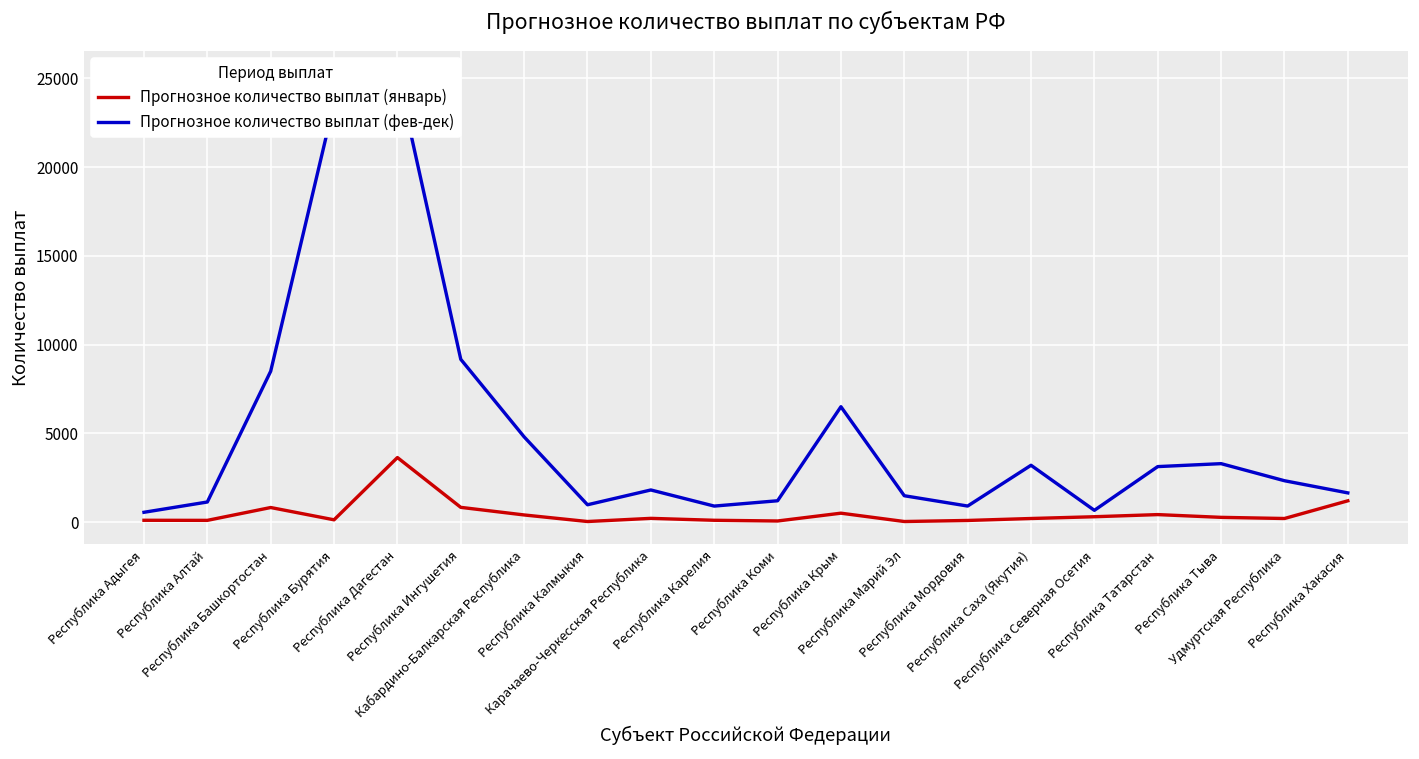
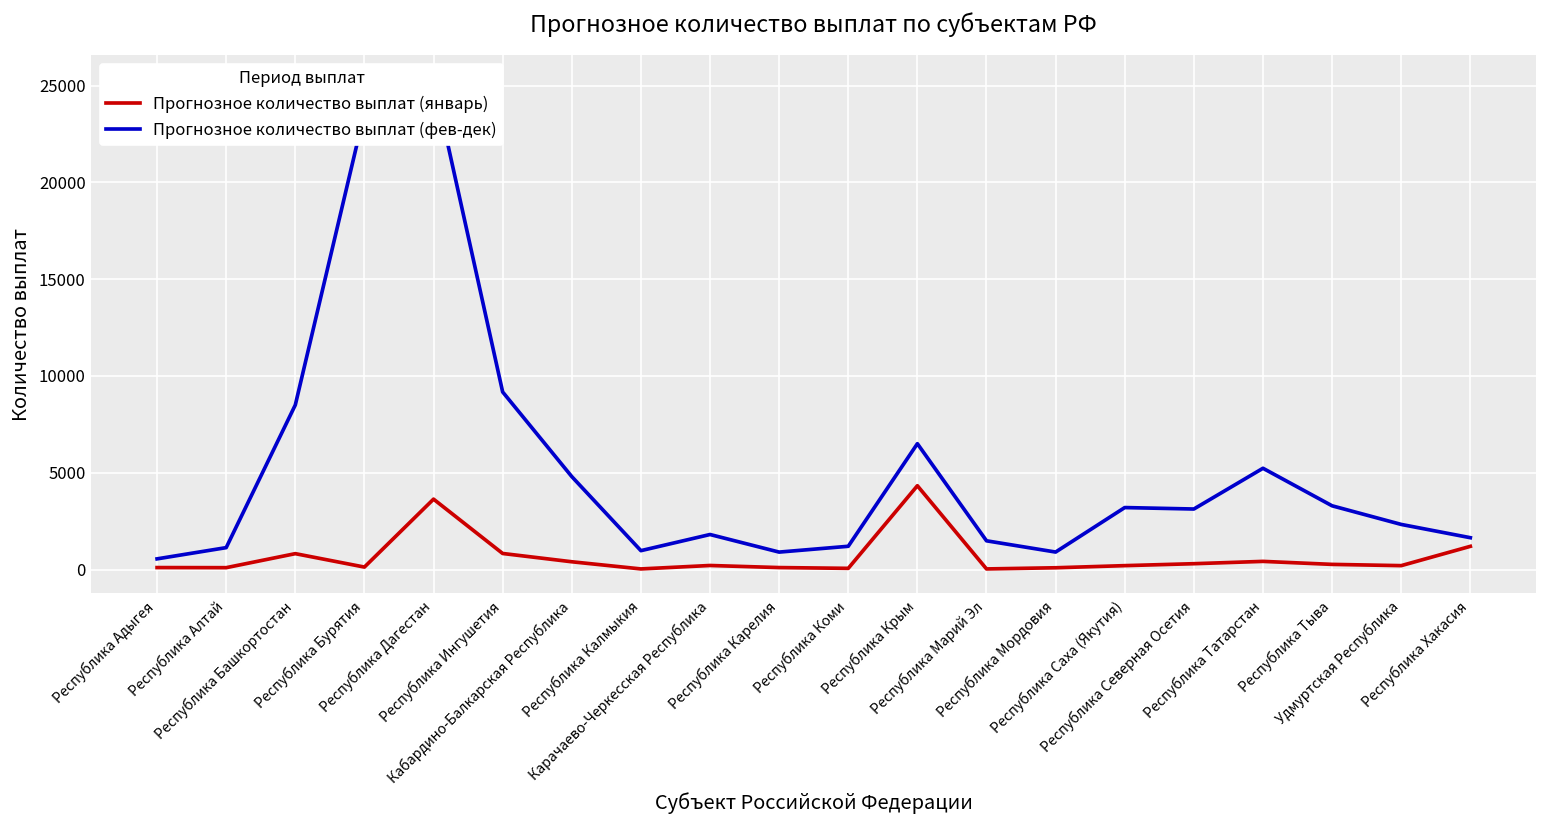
Прогнозное количество выплат (январь), Республика Крым: 500 -> 4300
Прогнозное количество выплат (фев-дек), Республика Северная Осетия: 700 -> 3100
Прогнозное количество выплат (фев-дек), Республика Татарстан: 3100 -> 5200
